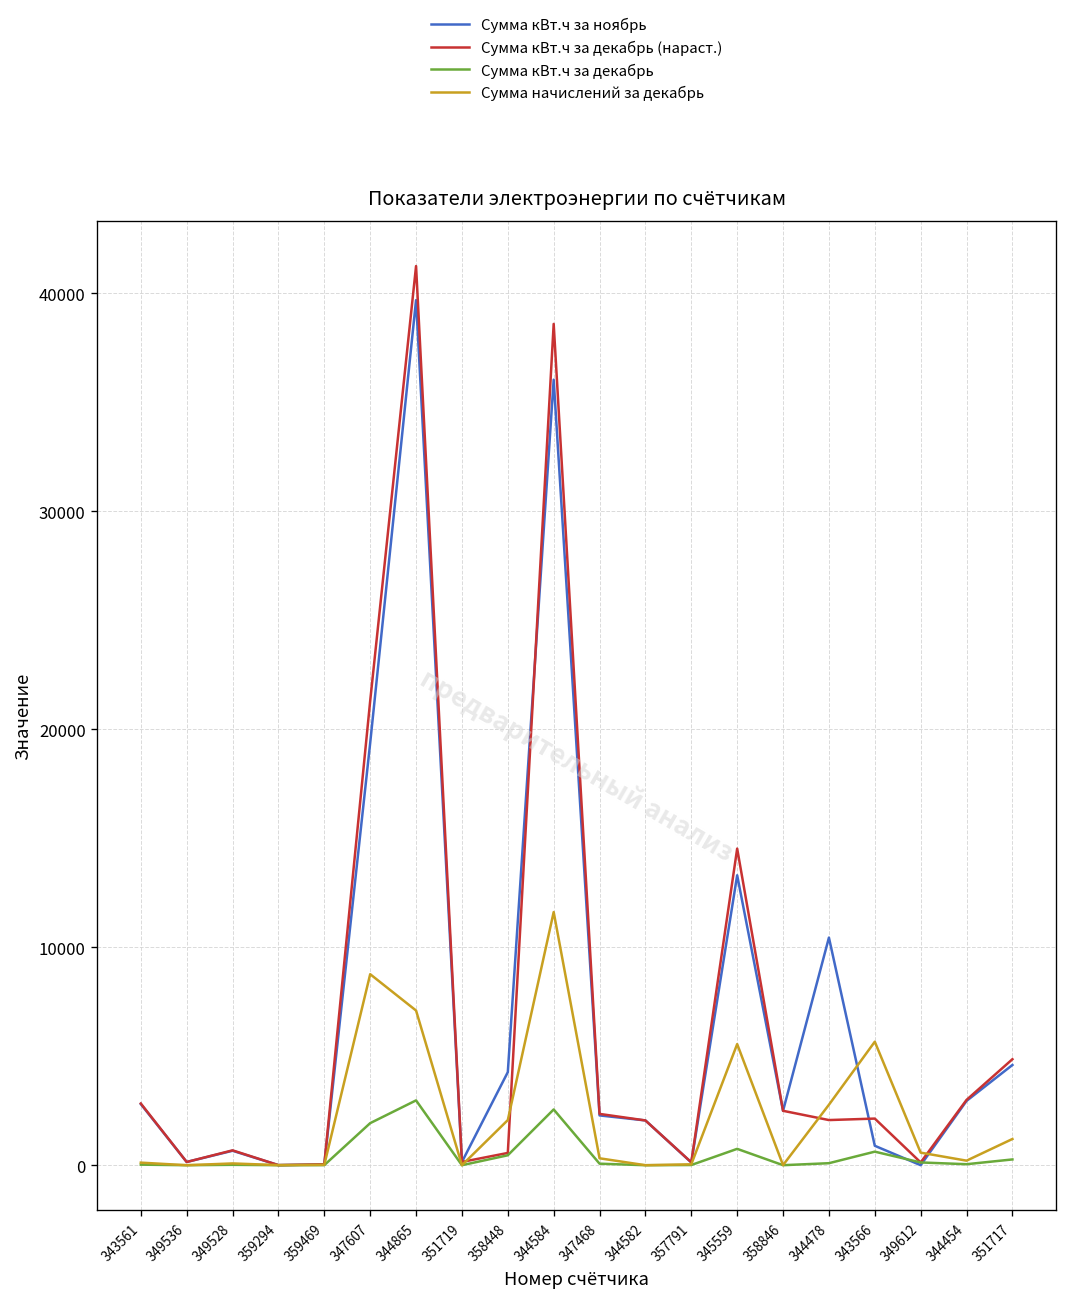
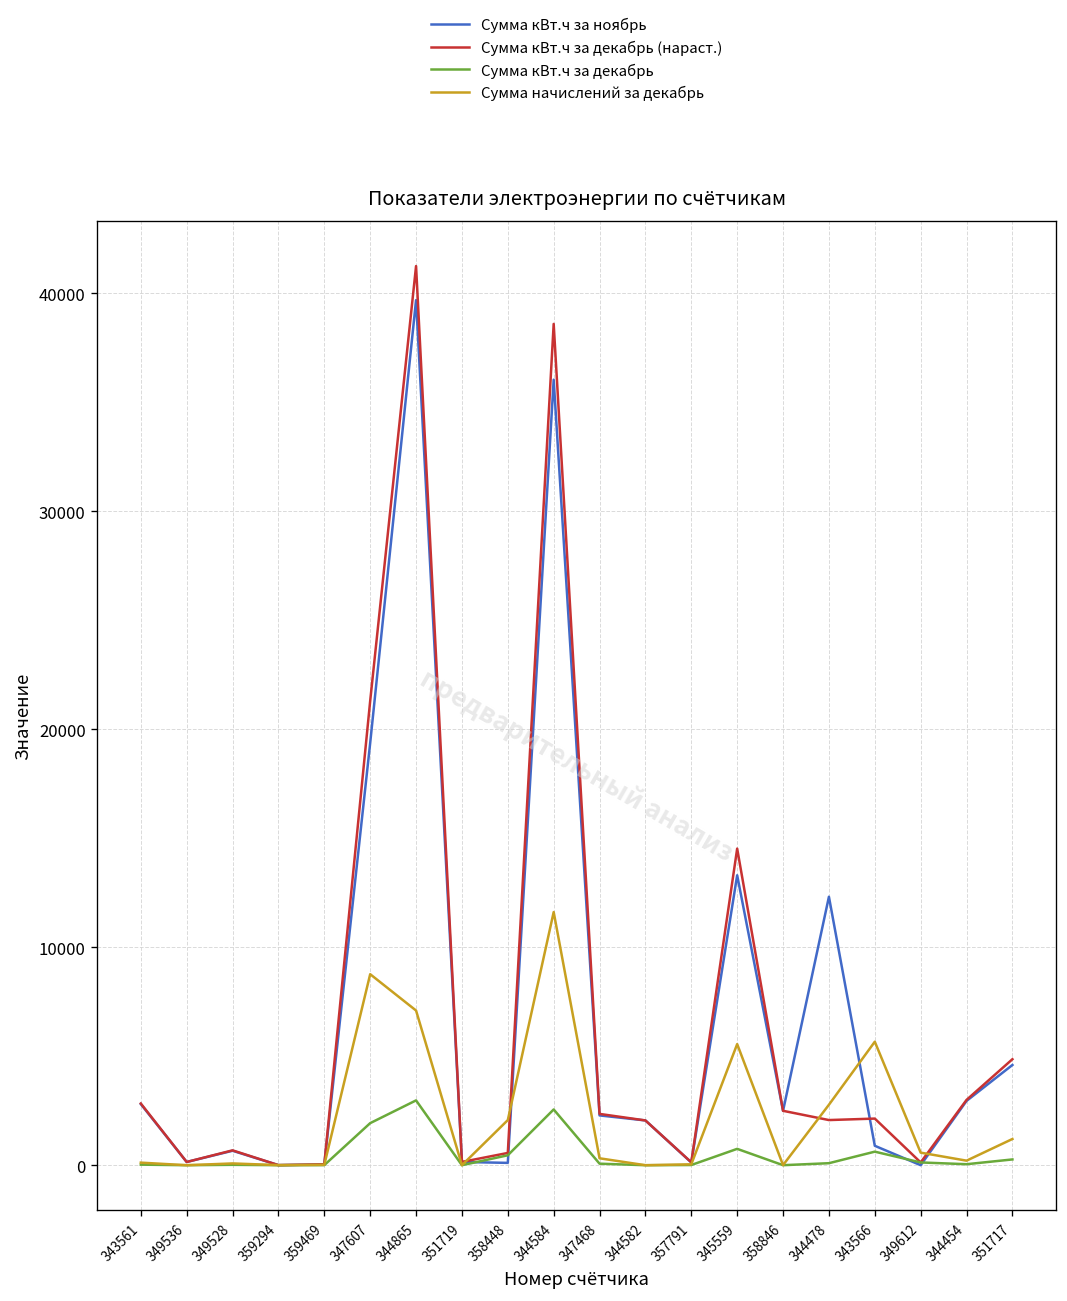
Сумма кВт.ч за ноябрь, 358448: 4300 -> 100
Сумма кВт.ч за ноябрь, 344478: 10400 -> 12300
